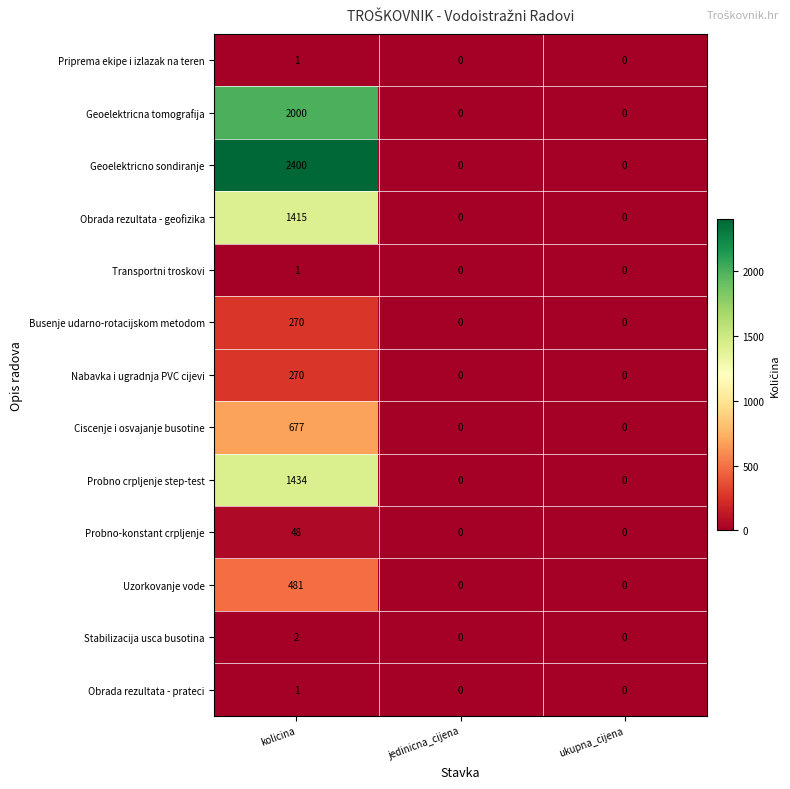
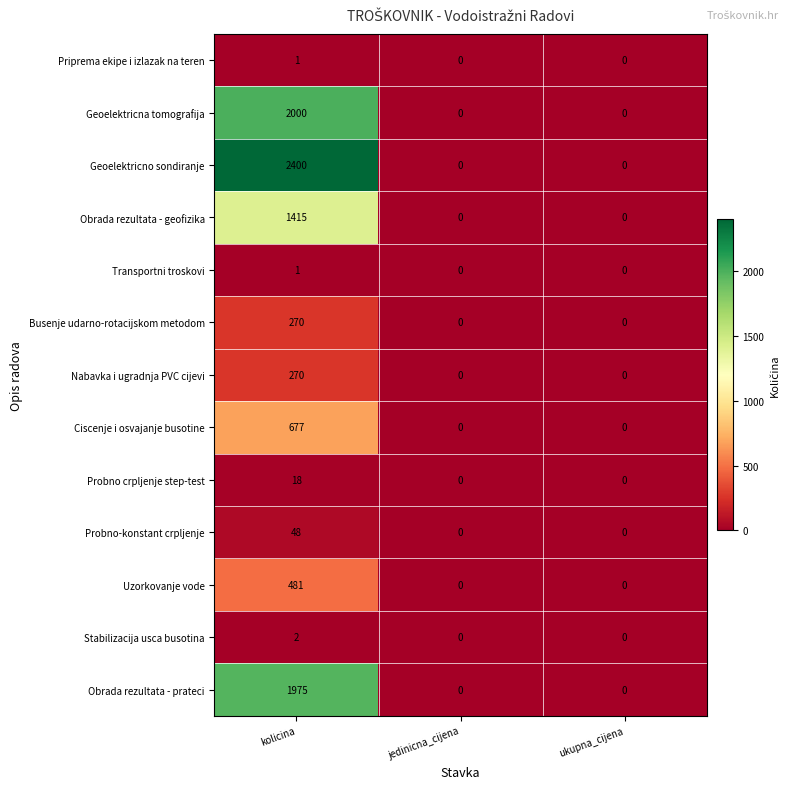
Probno crpljenje step-test, kolicina: 1434 -> 18
Obrada rezultata - prateci, kolicina: 1 -> 1975
